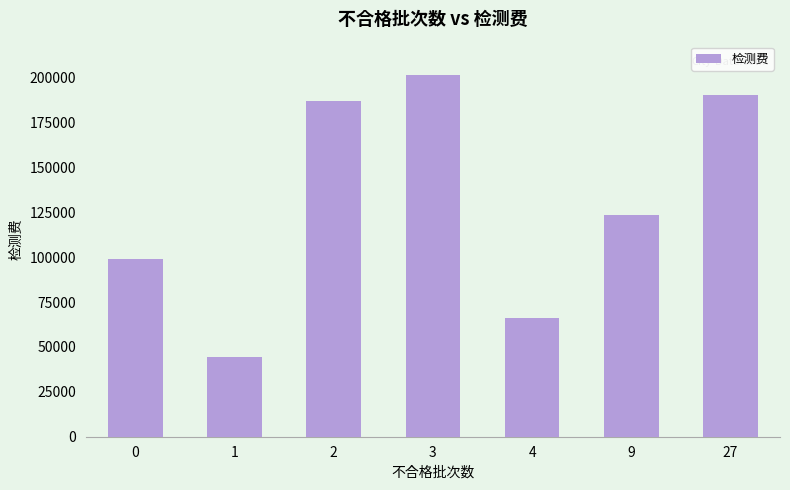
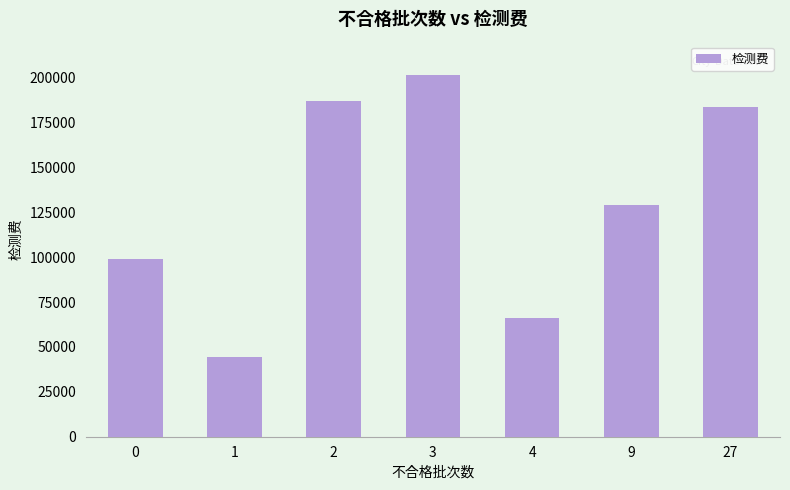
9: 124000 -> 129000
27: 190000 -> 183000
